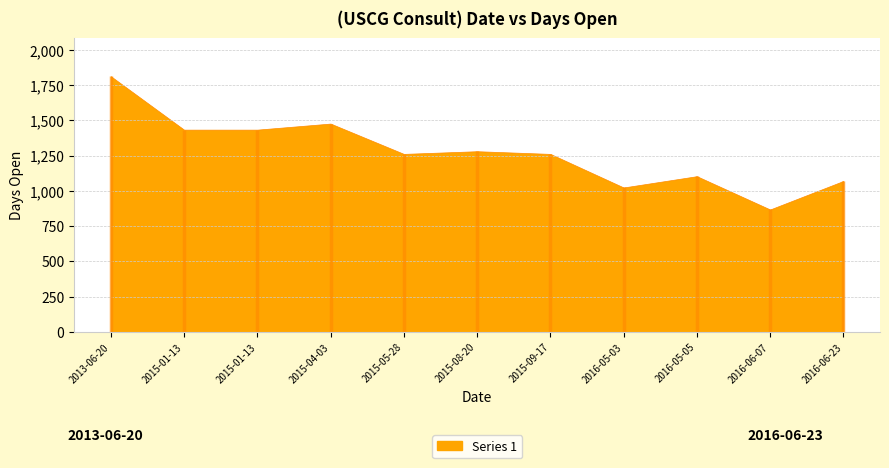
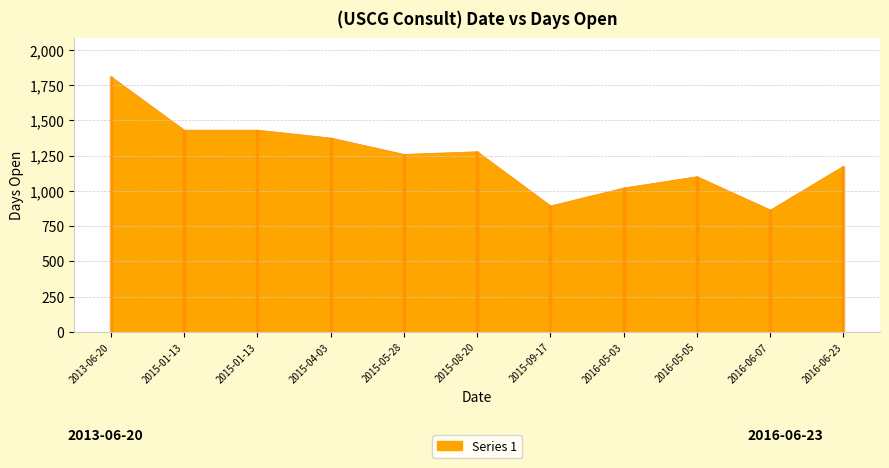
2015-04-03: 1,480 -> 1,380
2015-09-17: 1,260 -> 900
2016-06-23: 1,070 -> 1,180
